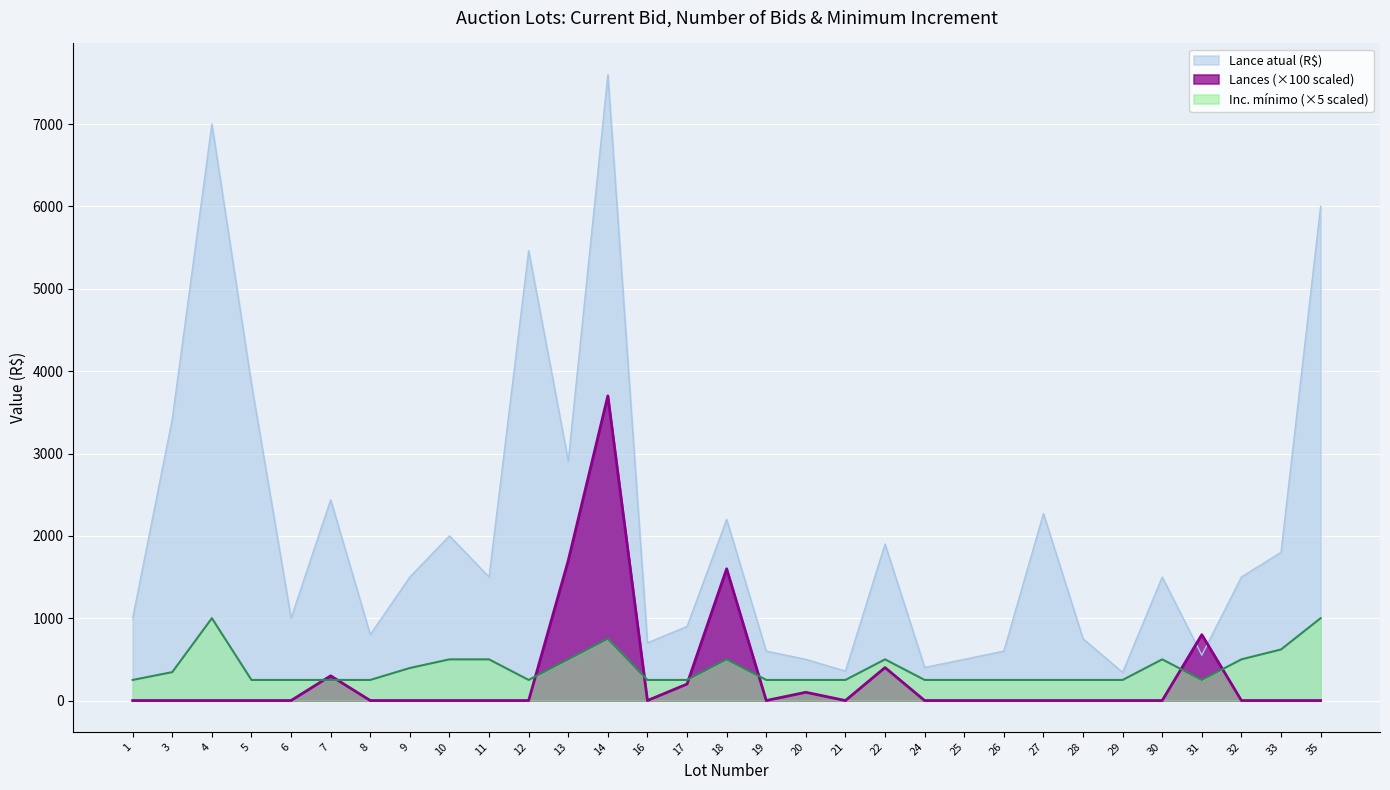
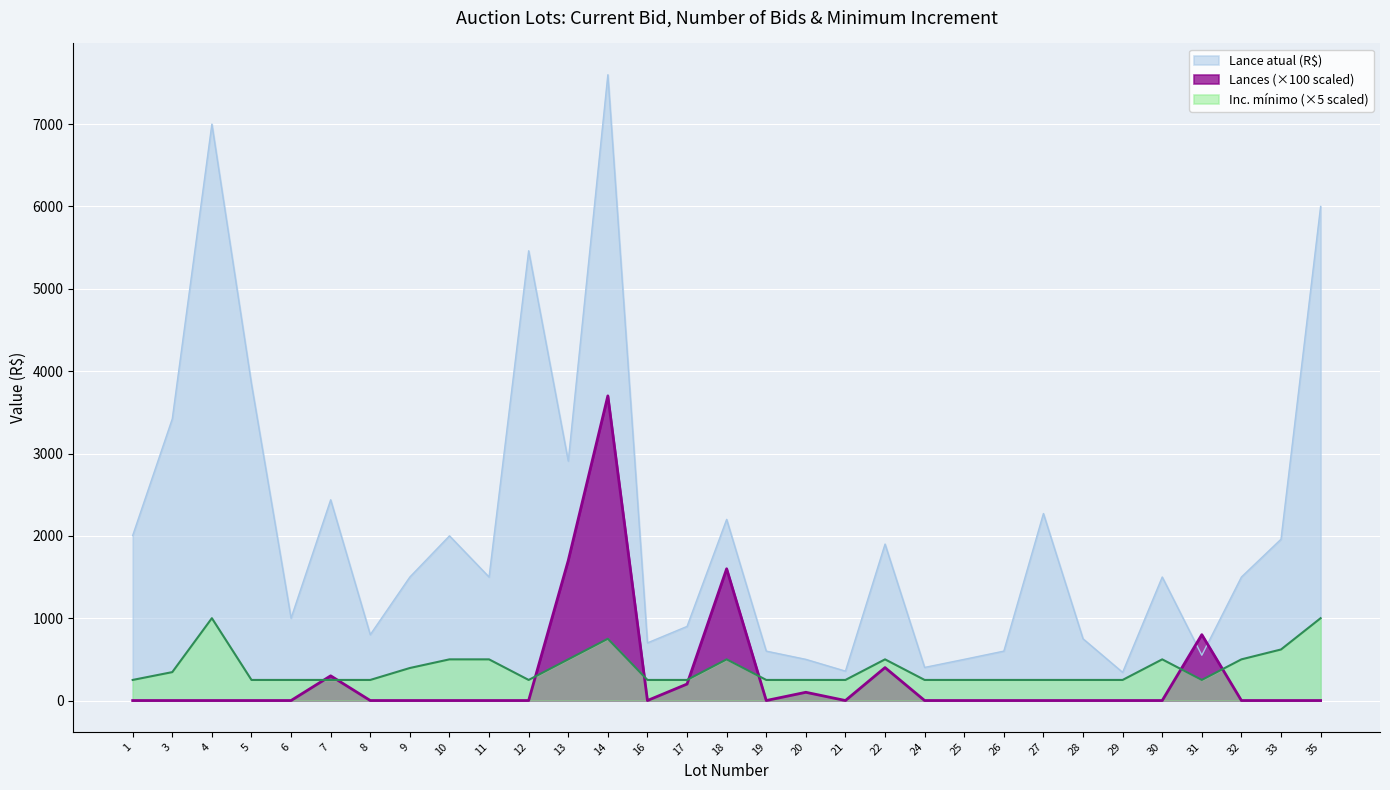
Lance atual (R$), 1: 1000 -> 2000
Lance atual (R$), 33: 1800 -> 2000
